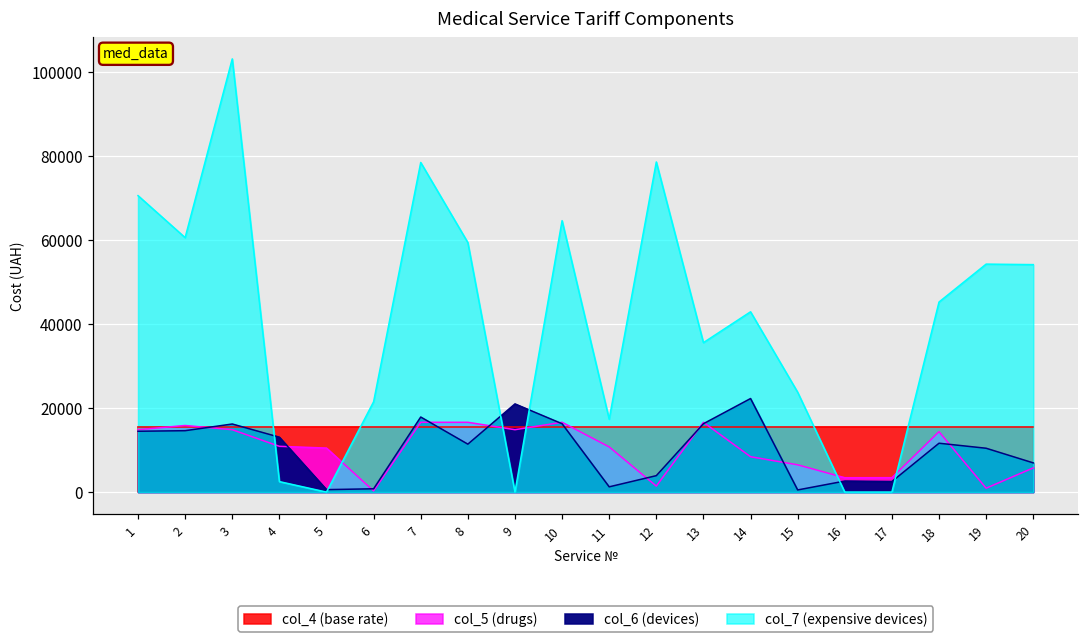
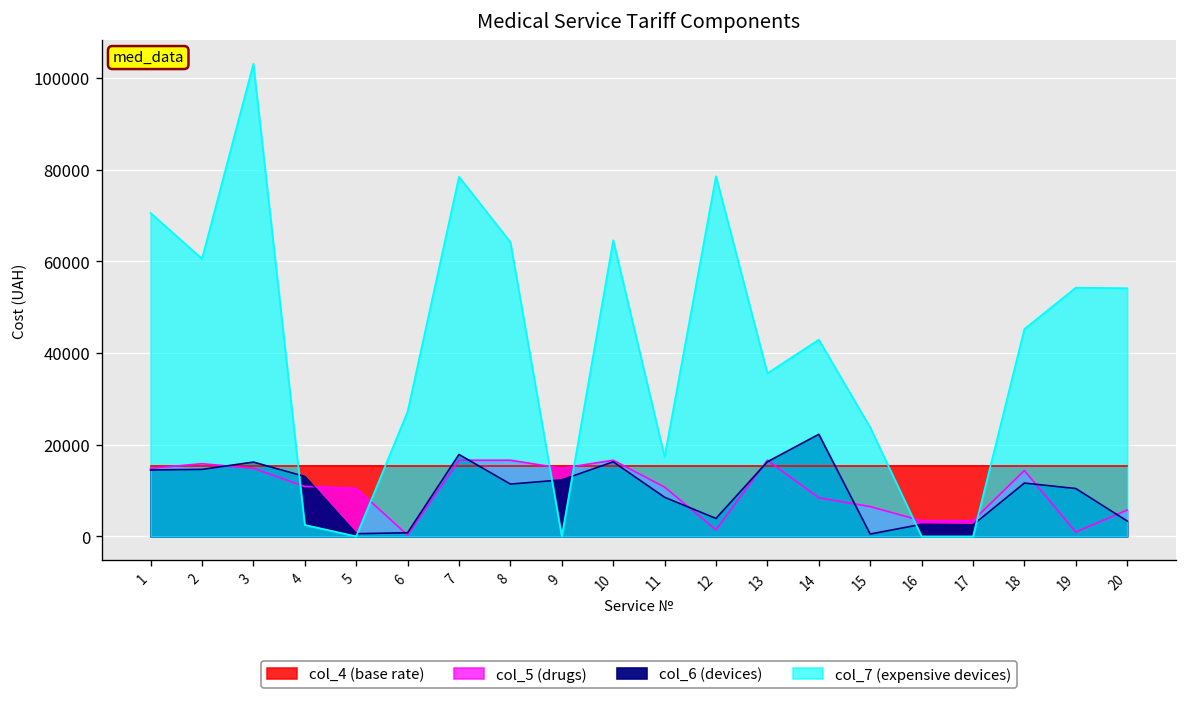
col_7 (expensive devices), 6: 22000 -> 27000
col_7 (expensive devices), 8: 59000 -> 64000
col_6 (devices), 9: 21000 -> 12000
col_6 (devices), 11: 1000 -> 9000
col_6 (devices), 20: 7000 -> 3000
